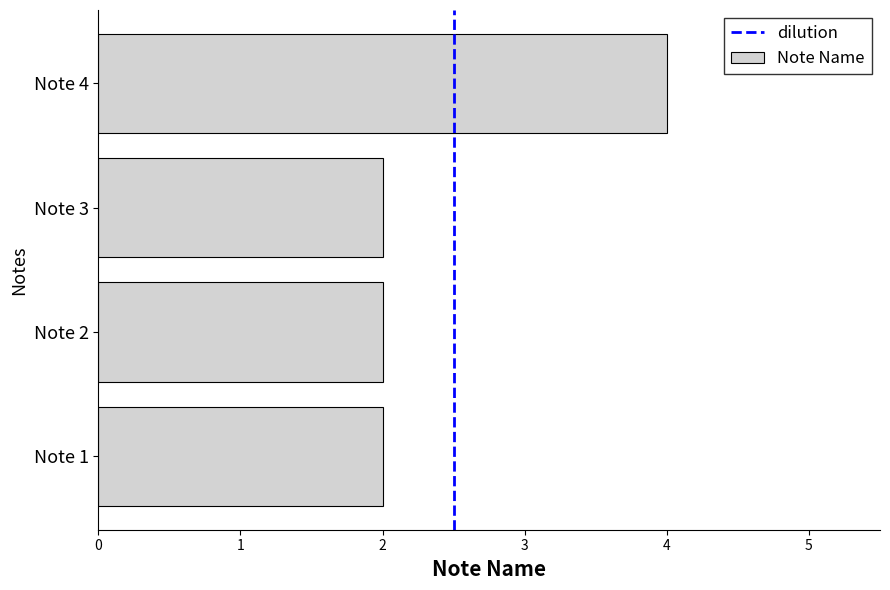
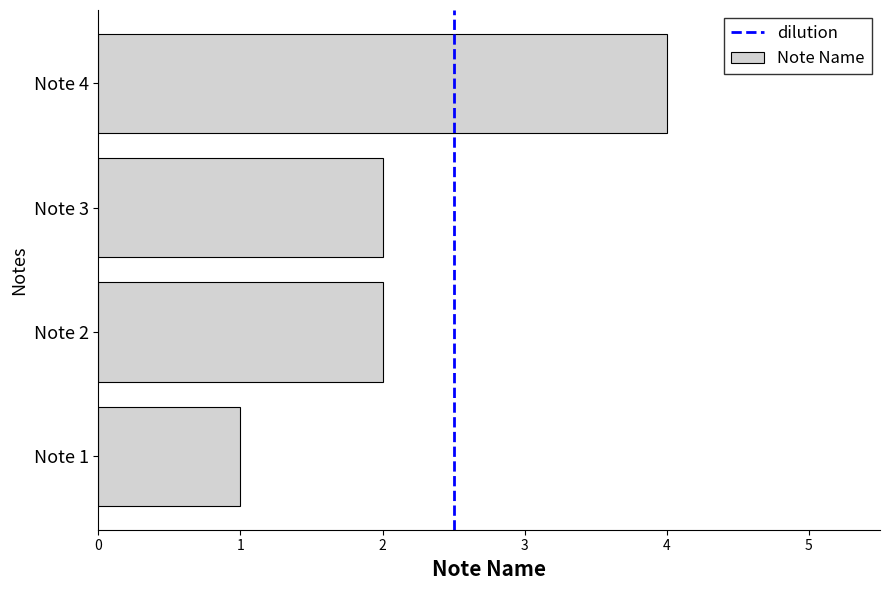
Note 1: 2 -> 1
